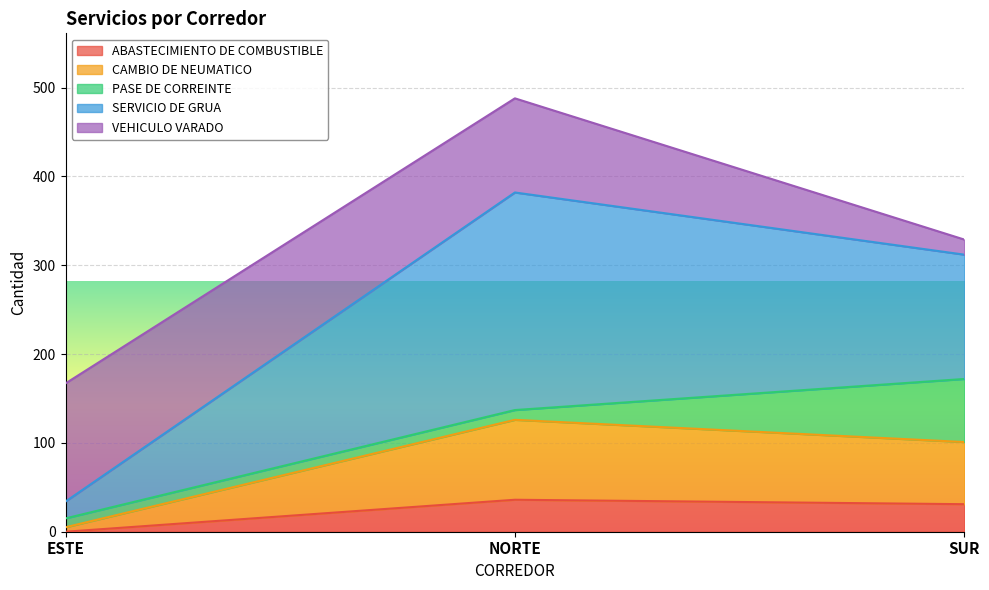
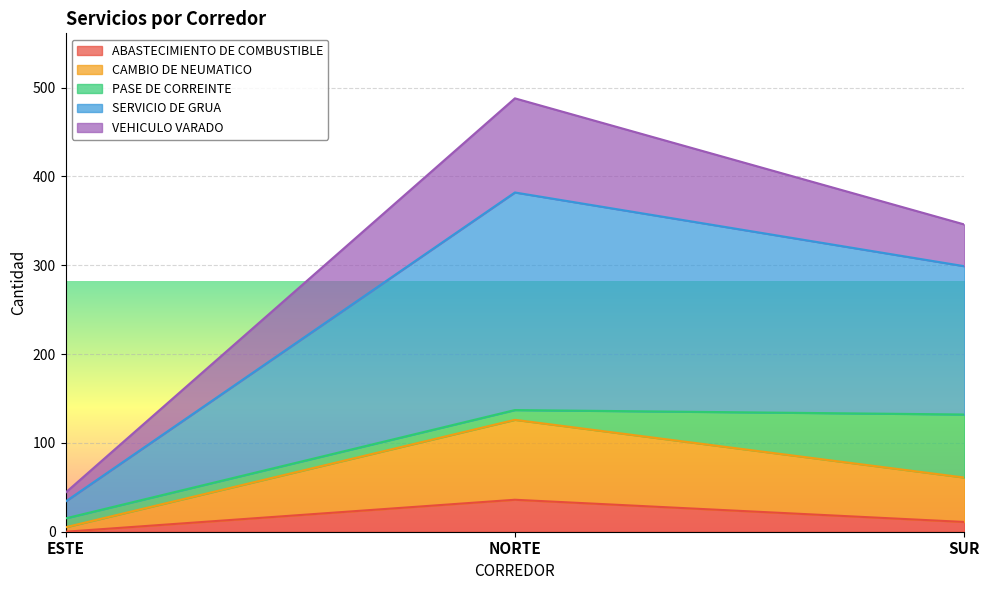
VEHICULO VARADO, ESTE: 130 -> 10
ABASTECIMIENTO DE COMBUSTIBLE, SUR: 30 -> 10
CAMBIO DE NEUMATICO, SUR: 70 -> 50
SERVICIO DE GRUA, SUR: 140 -> 170
VEHICULO VARADO, SUR: 20 -> 50
